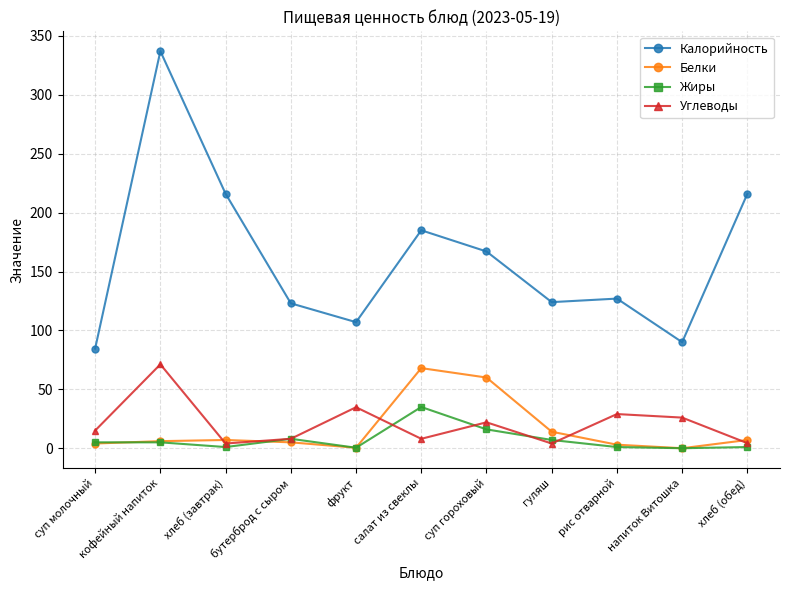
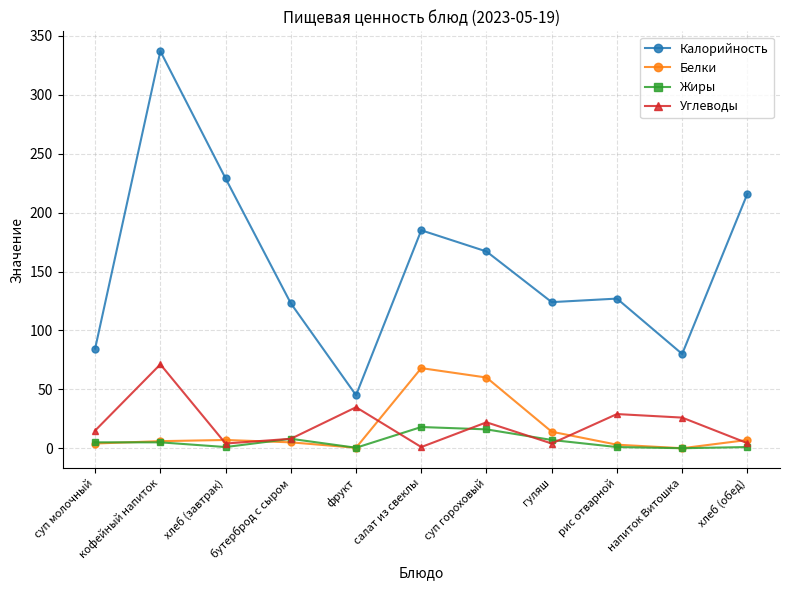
Калорийность, хлеб (завтрак): 216 -> 229
Калорийность, фрукт: 107 -> 45
Жиры, салат из свеклы: 35 -> 18
Углеводы, салат из свеклы: 8 -> 1
Калорийность, напиток Витошка: 90 -> 80
